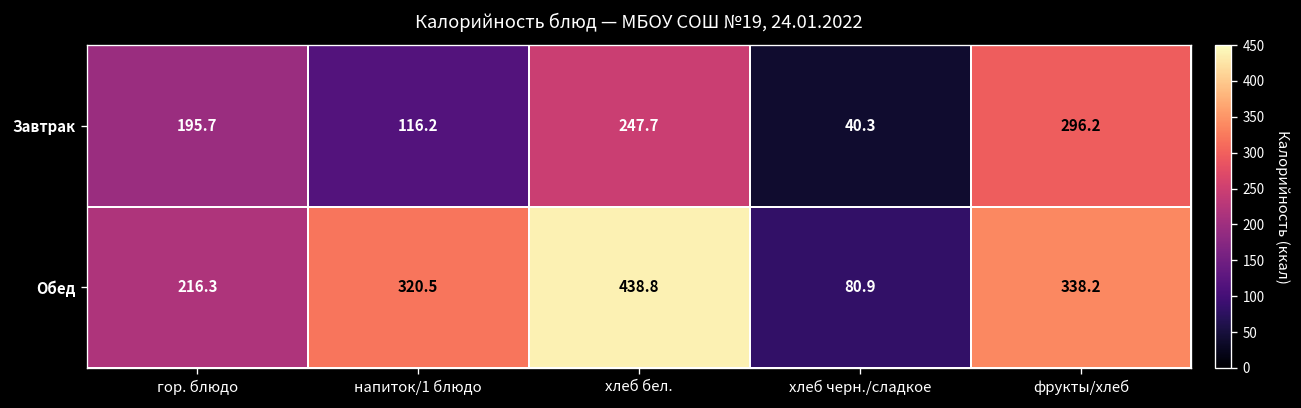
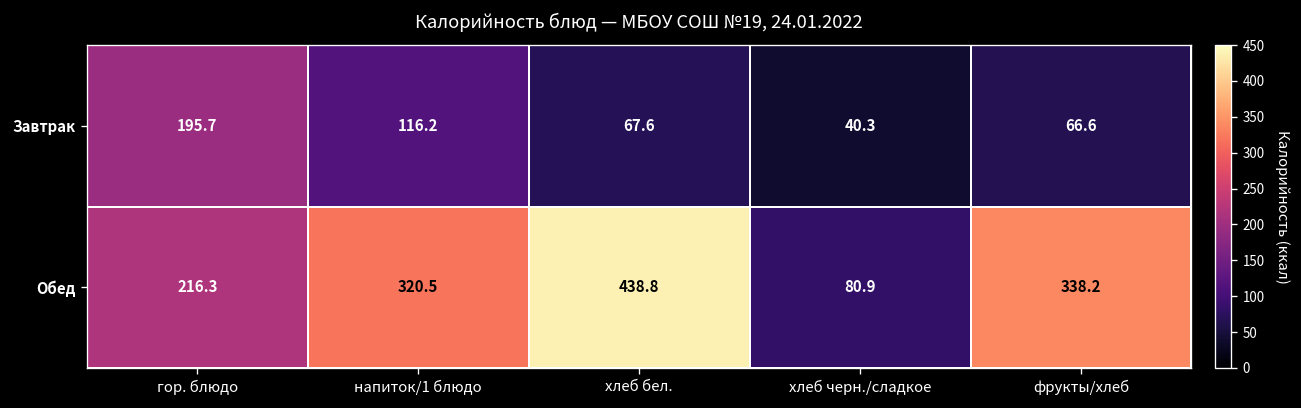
Завтрак, хлеб бел.: 247.7 -> 67.6
Завтрак, фрукты/хлеб: 296.2 -> 66.6
